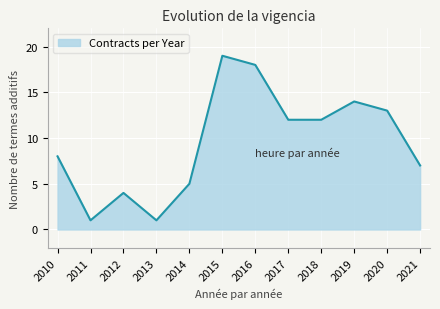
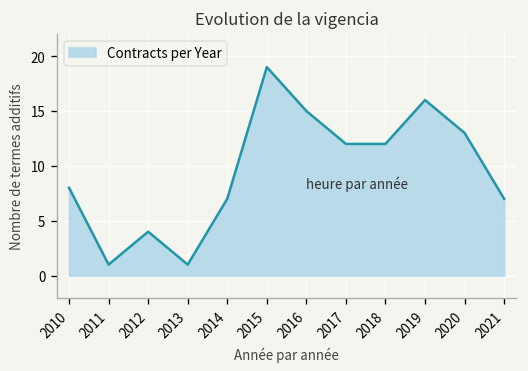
2014: 5 -> 7
2016: 18 -> 15
2019: 14 -> 16
